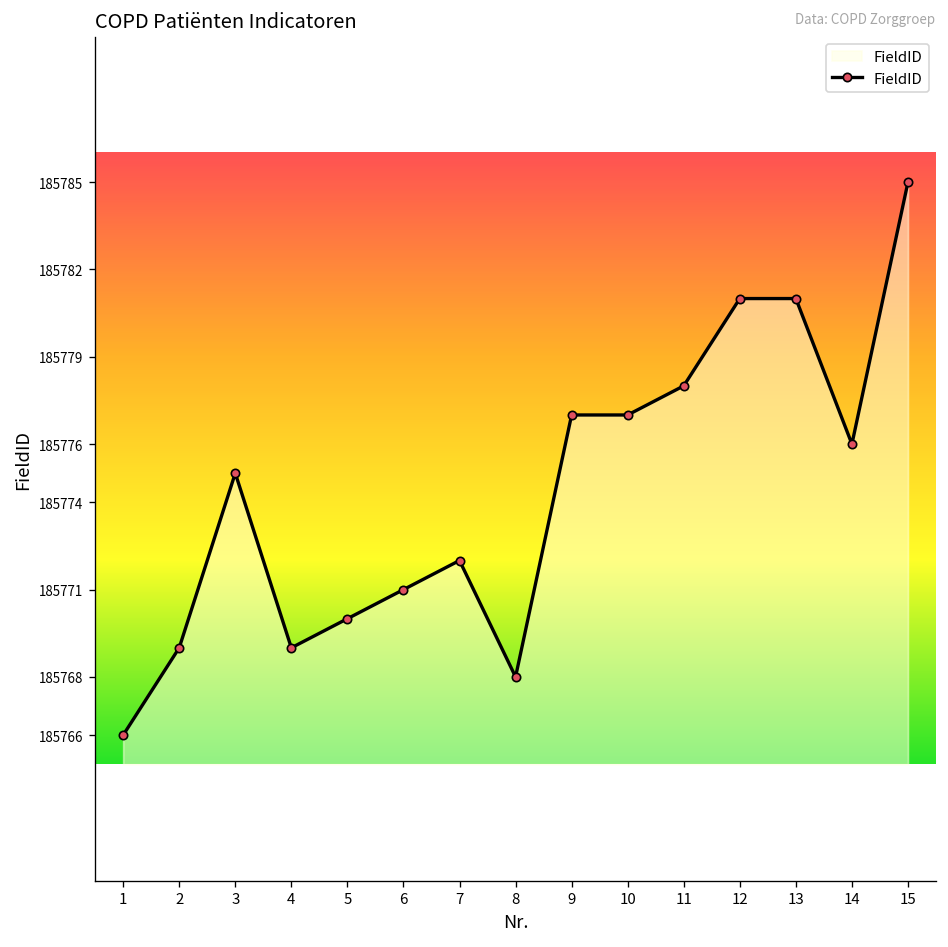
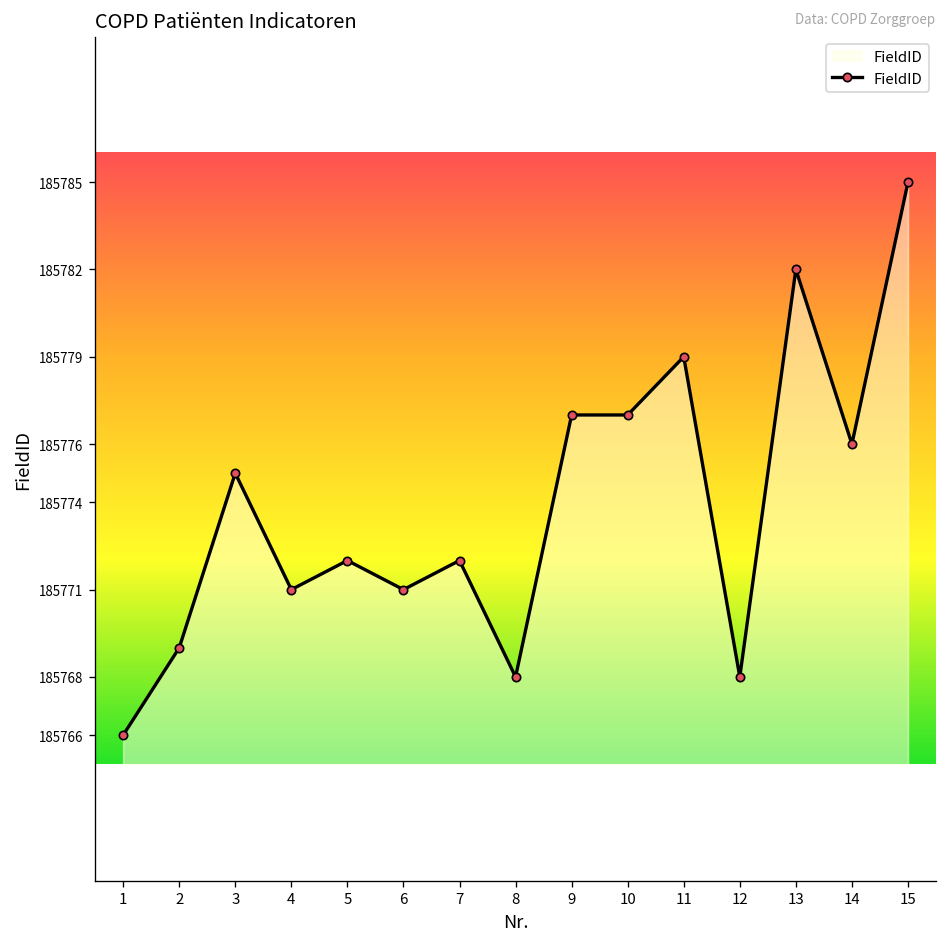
4: 185769 -> 185771
5: 185770 -> 185772
11: 185778 -> 185779
12: 185781 -> 185768
13: 185781 -> 185782
